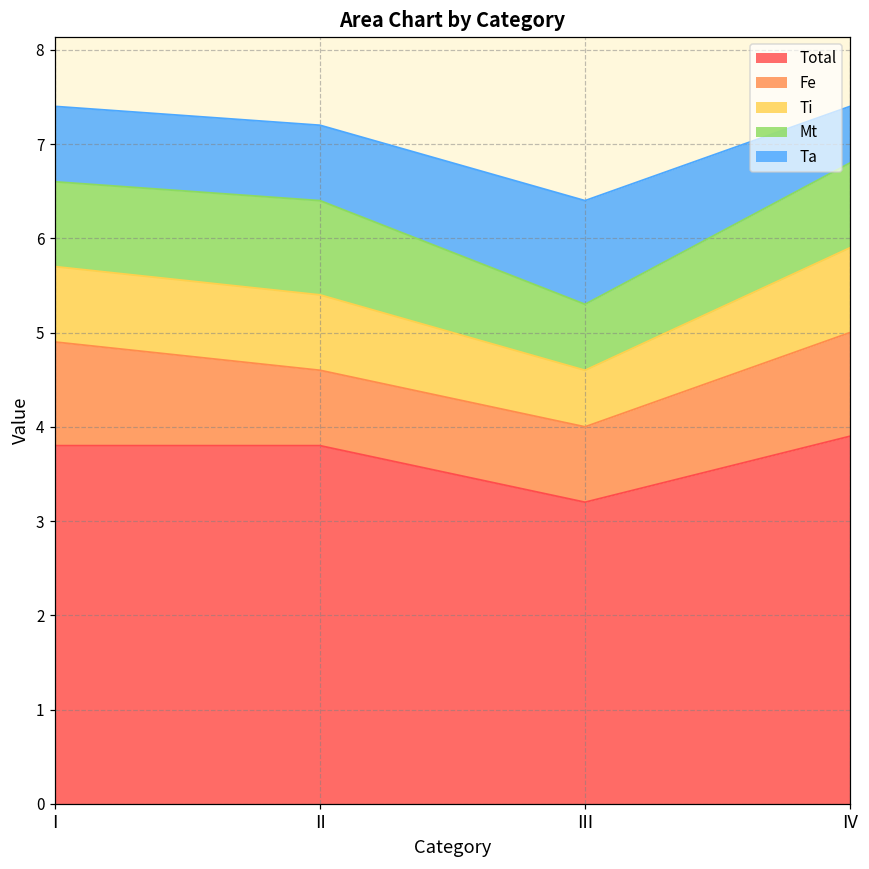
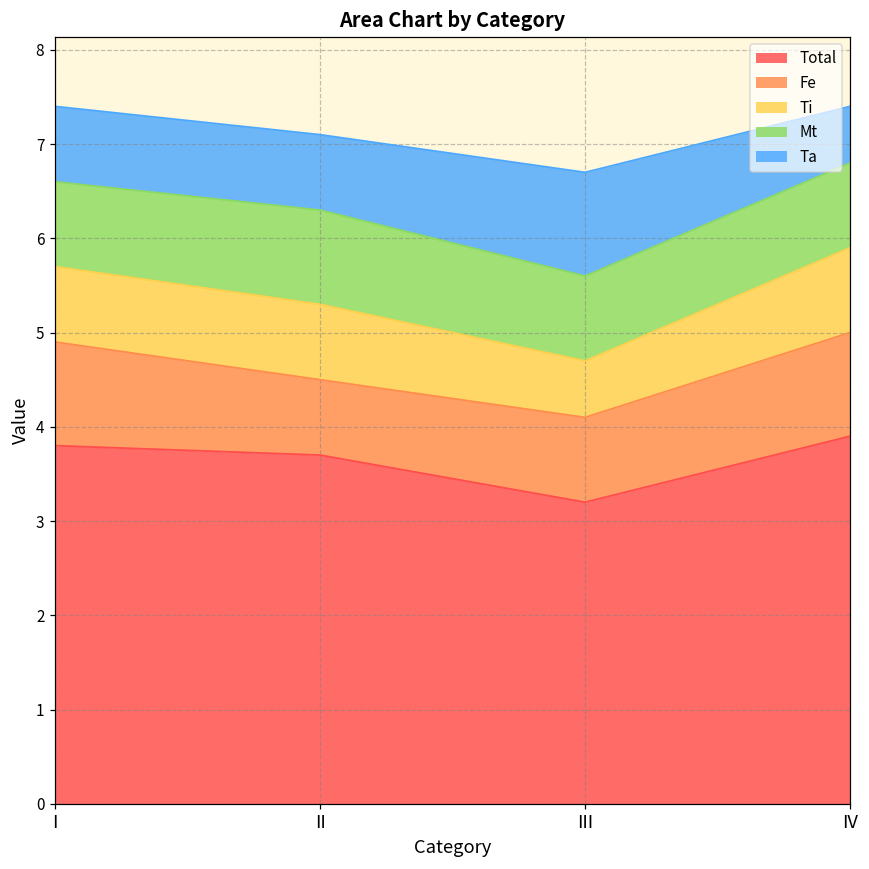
Total, II: 3.8 -> 3.7
Fe, III: 0.8 -> 0.9
Mt, III: 0.7 -> 0.9
